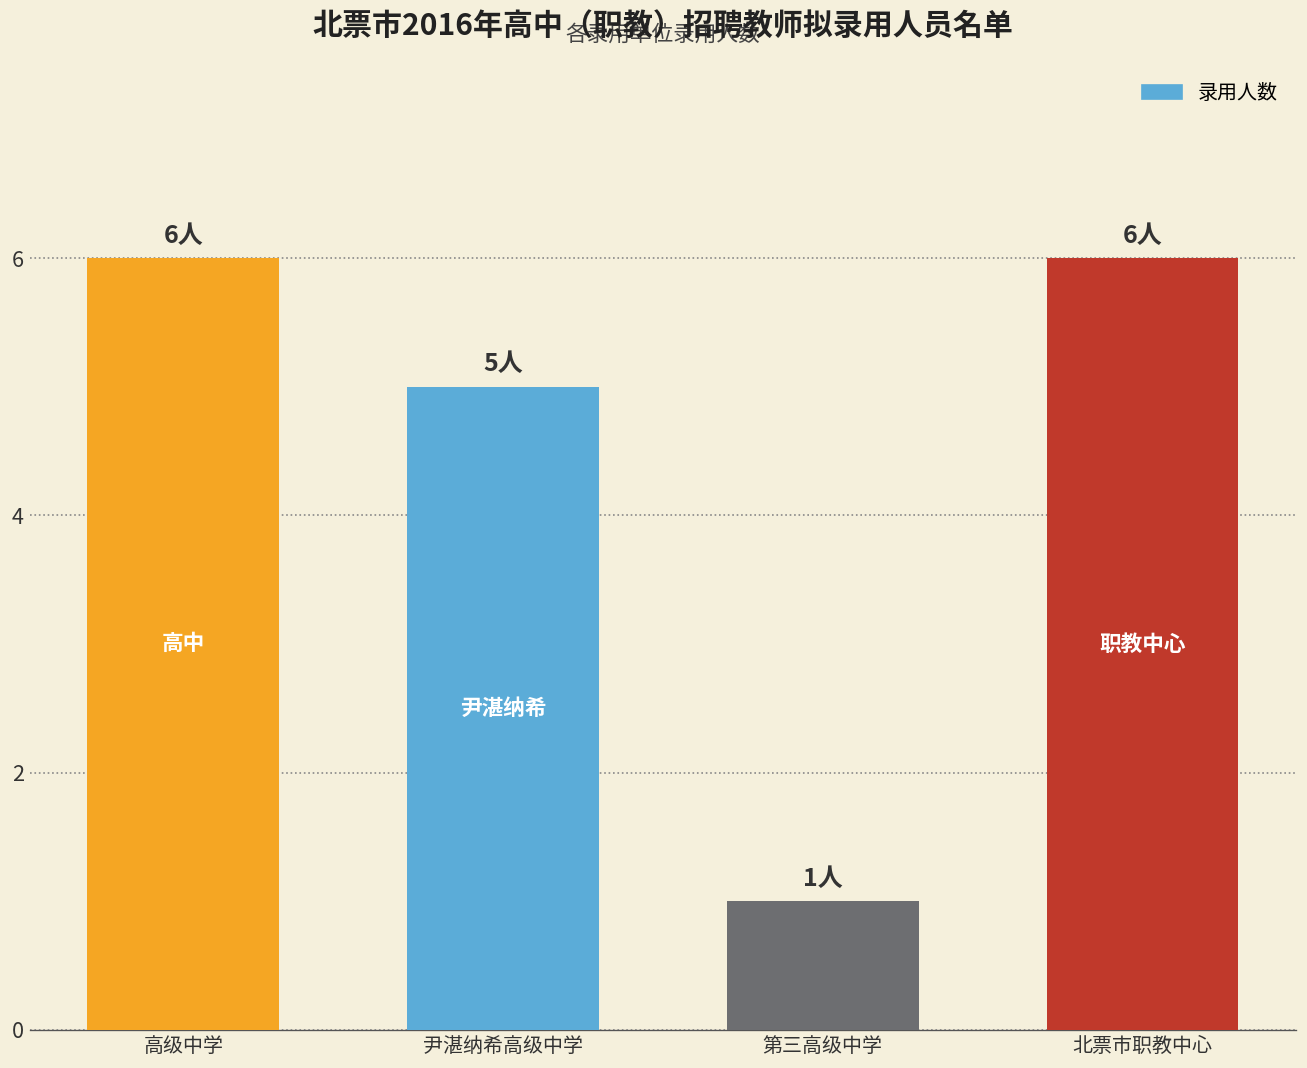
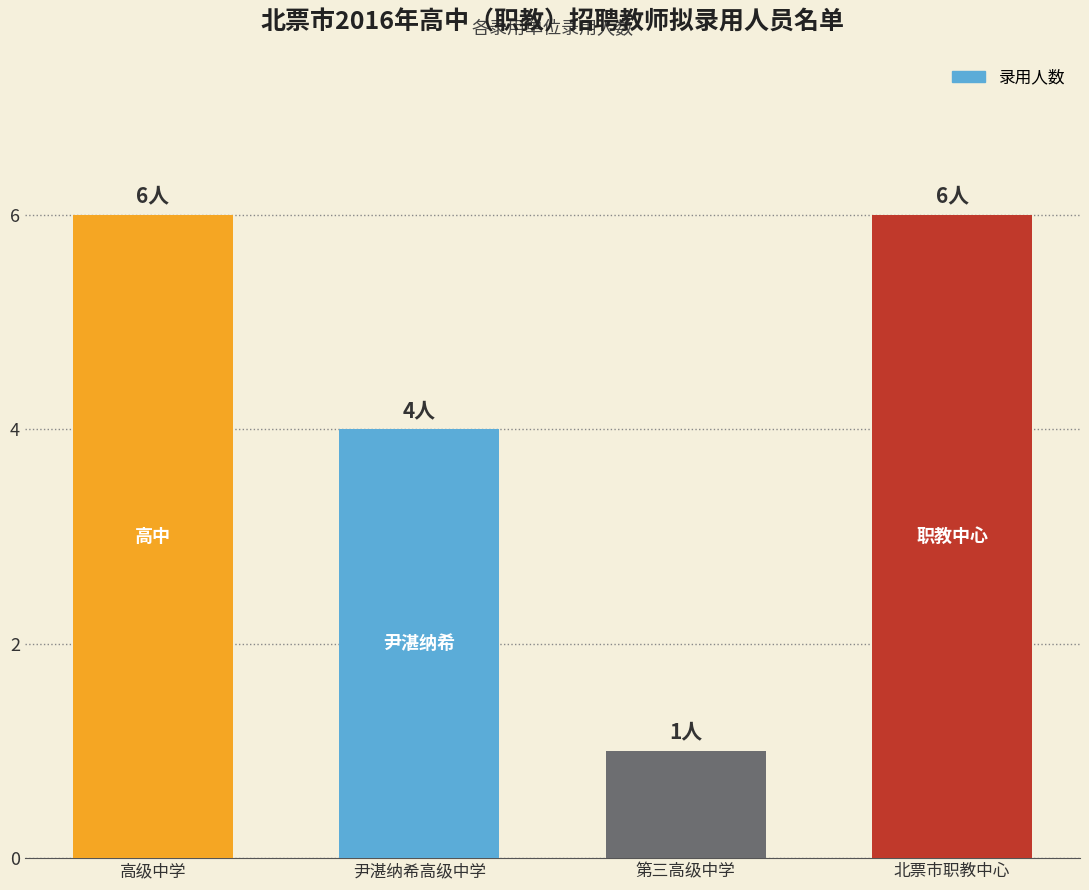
尹湛纳希高级中学: 5人 -> 4人
